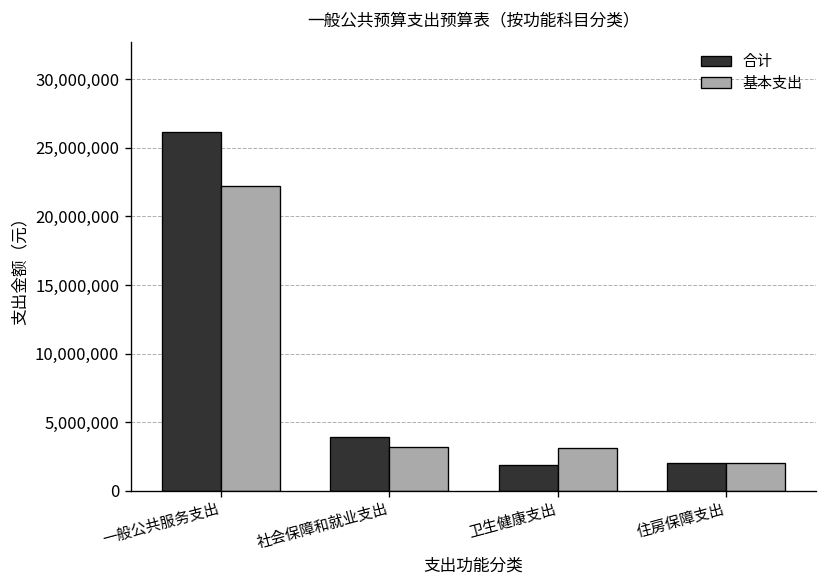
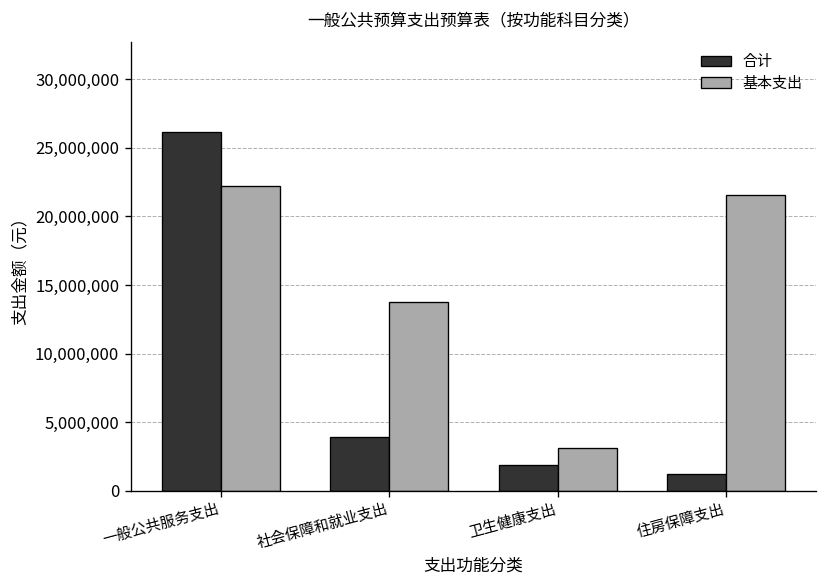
基本支出, 社会保障和就业支出: 3,200,000 -> 13,800,000
合计, 住房保障支出: 2,000,000 -> 1,200,000
基本支出, 住房保障支出: 2,000,000 -> 21,500,000
